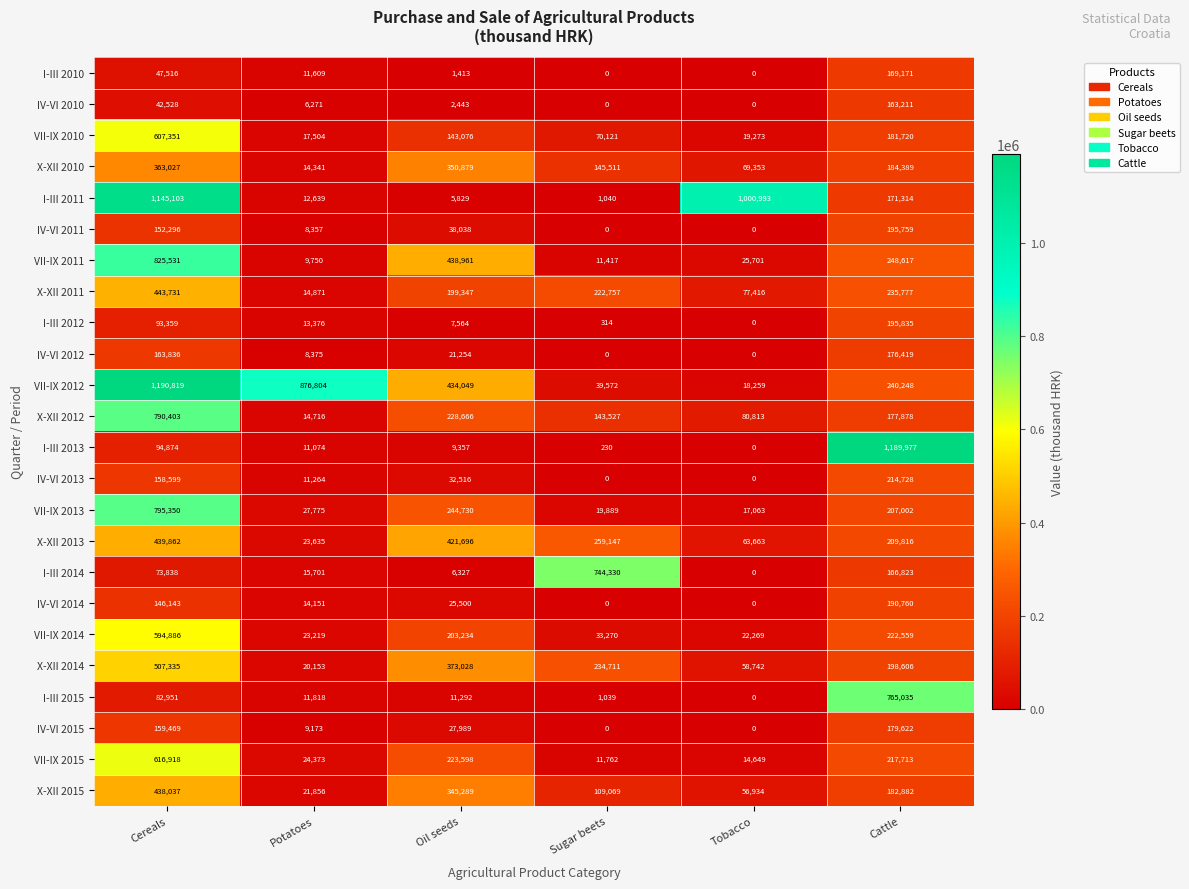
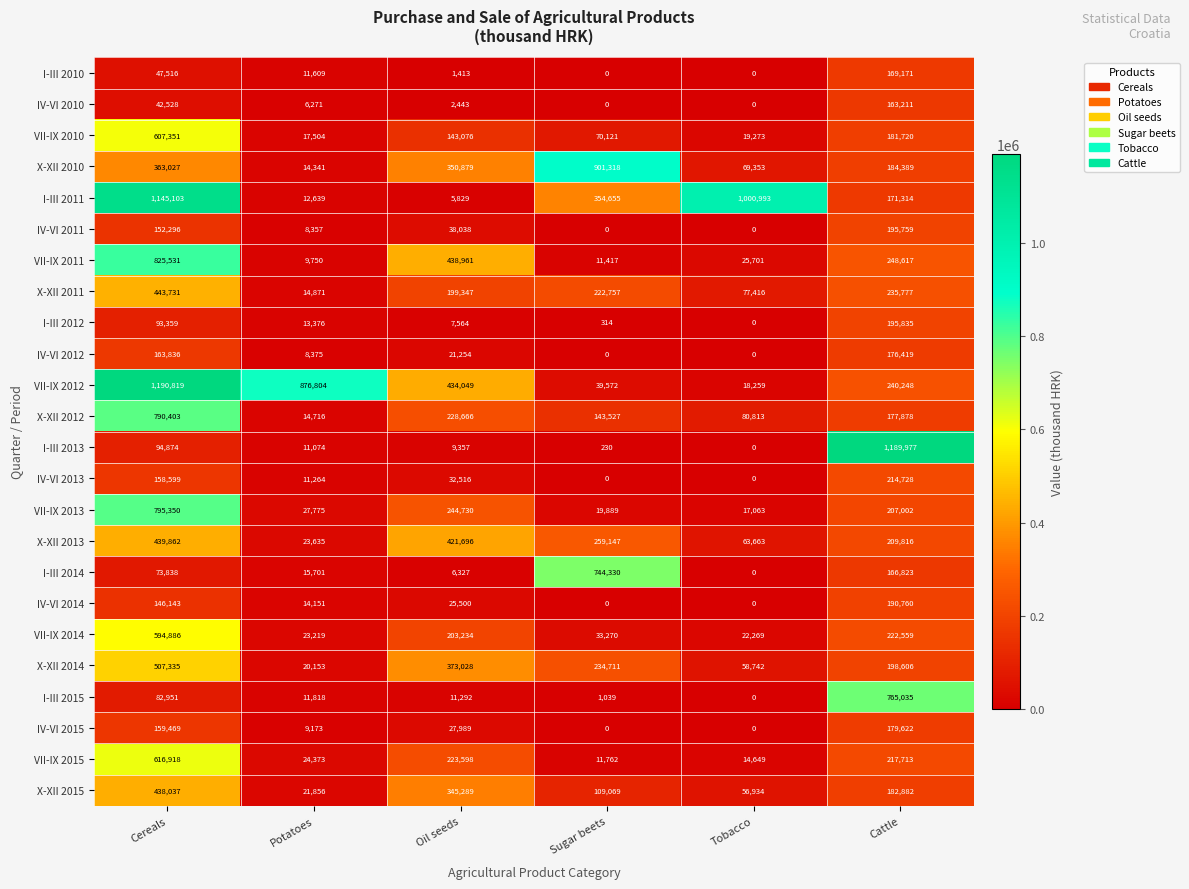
X-XII 2010, Sugar beets: 145,511 -> 901,318
I-III 2011, Sugar beets: 1,040 -> 354,655
